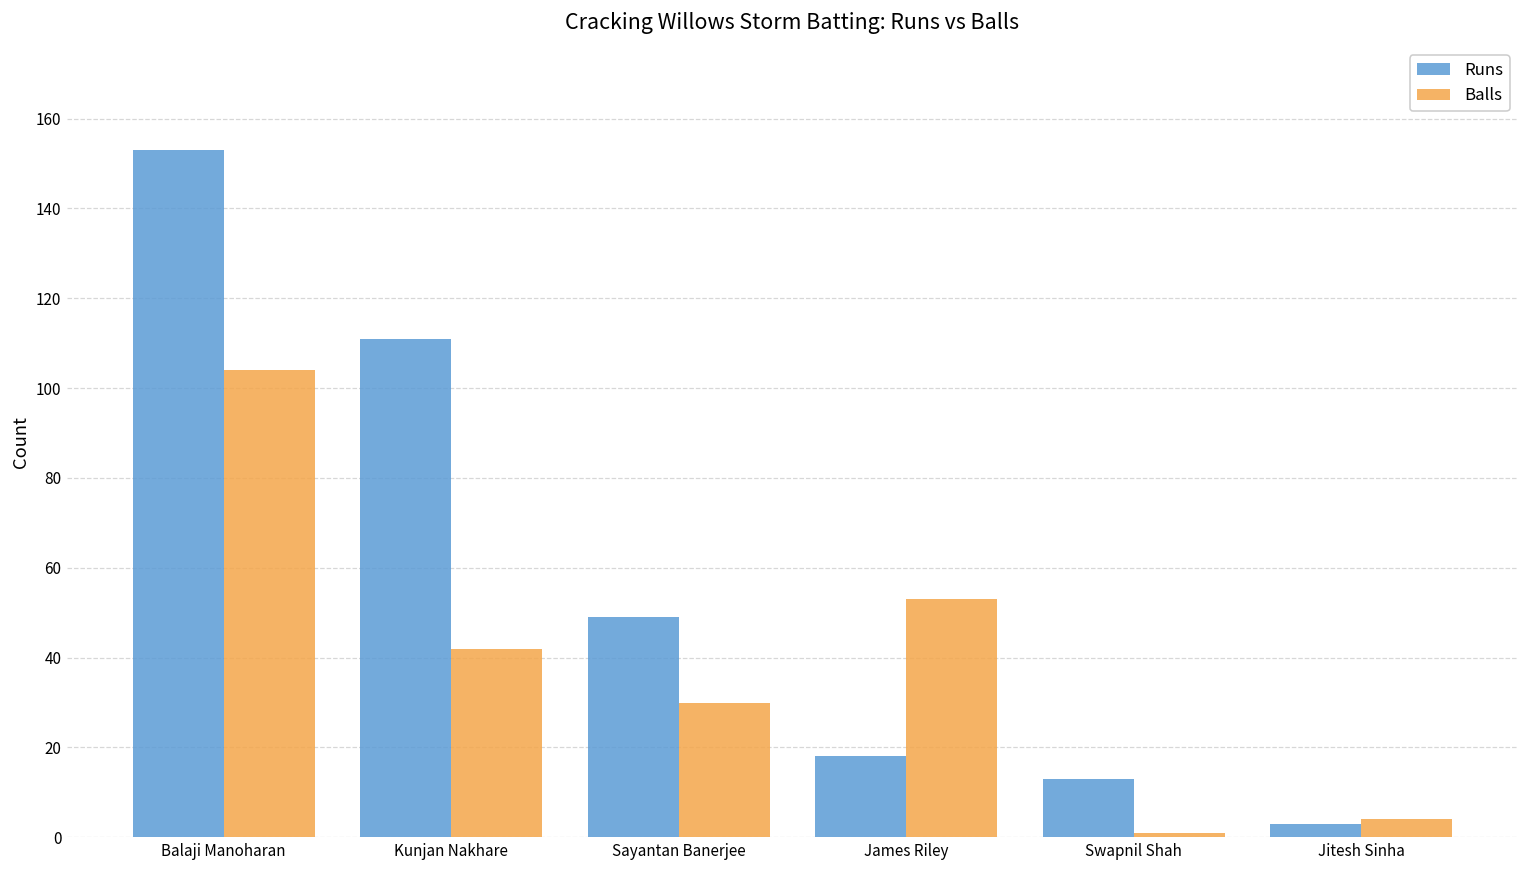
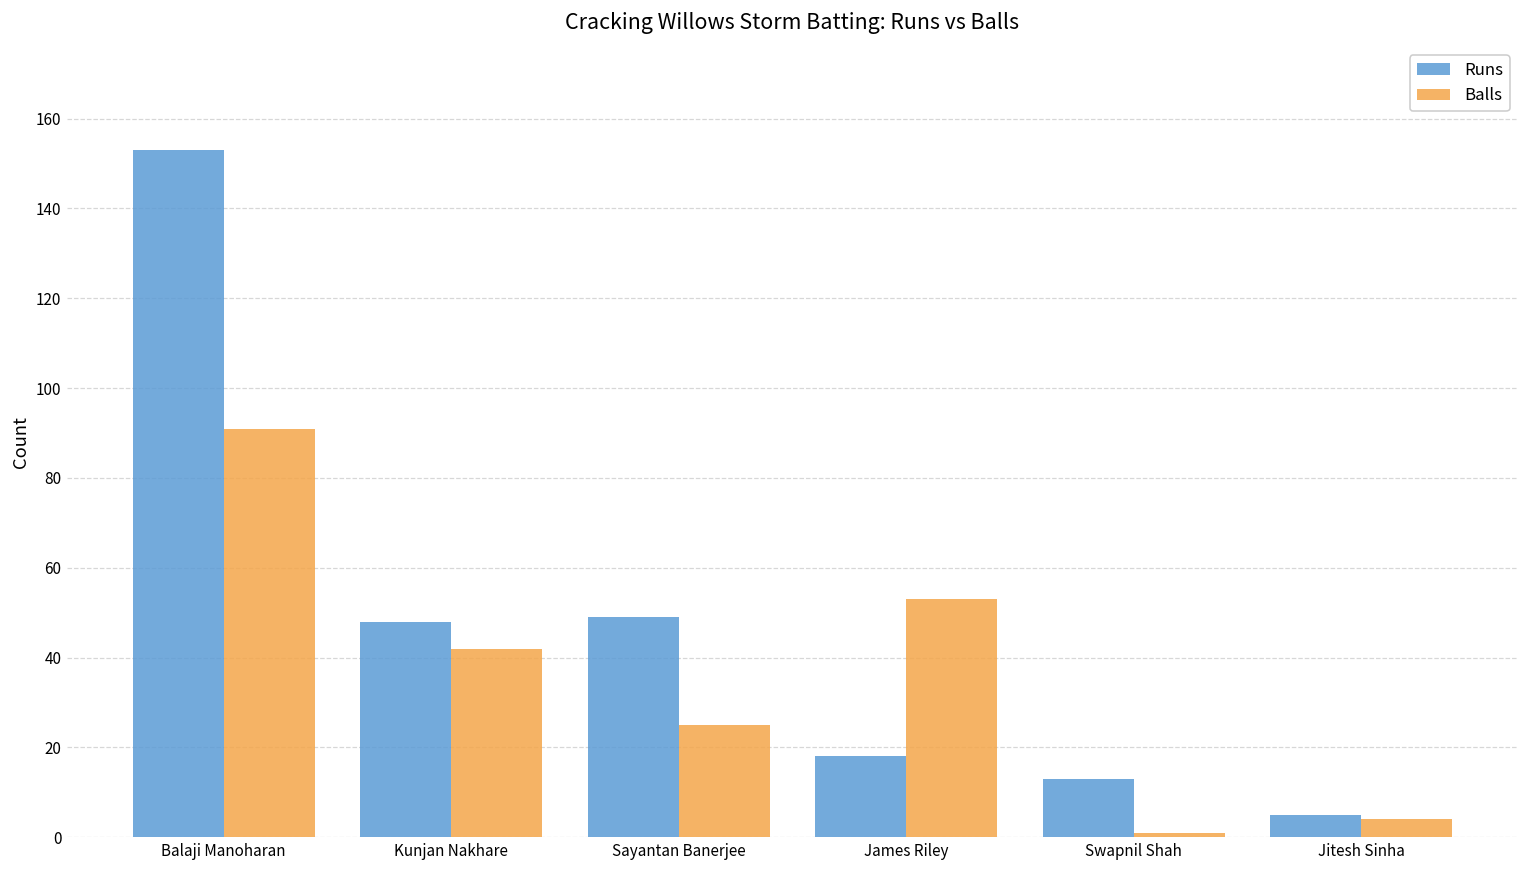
Balls, Balaji Manoharan: 104 -> 91
Runs, Kunjan Nakhare: 111 -> 48
Balls, Sayantan Banerjee: 30 -> 25
Runs, Jitesh Sinha: 3 -> 5
